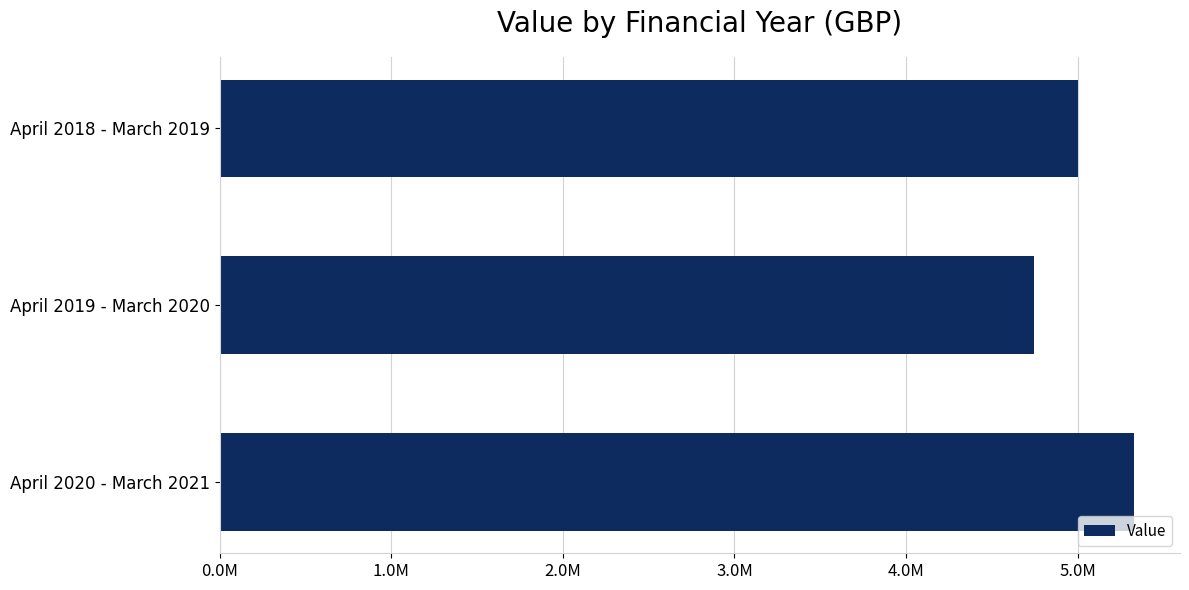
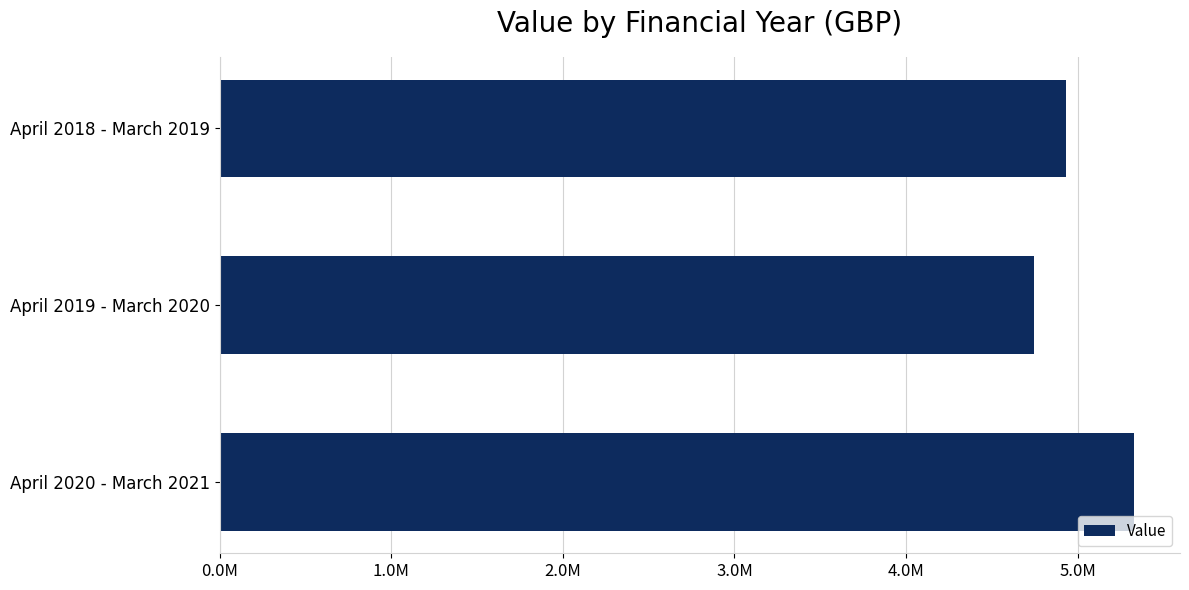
April 2018 - March 2019: 5000000 -> 4930000
